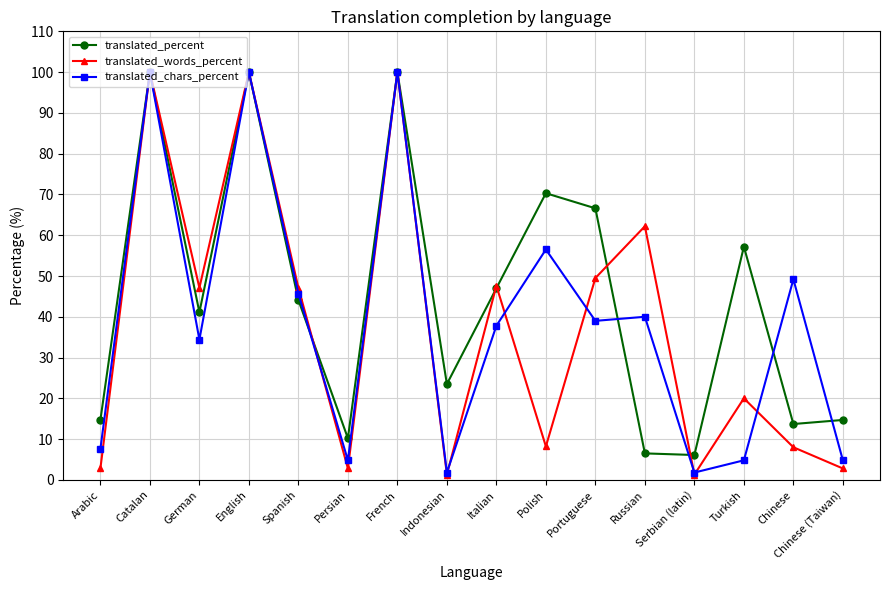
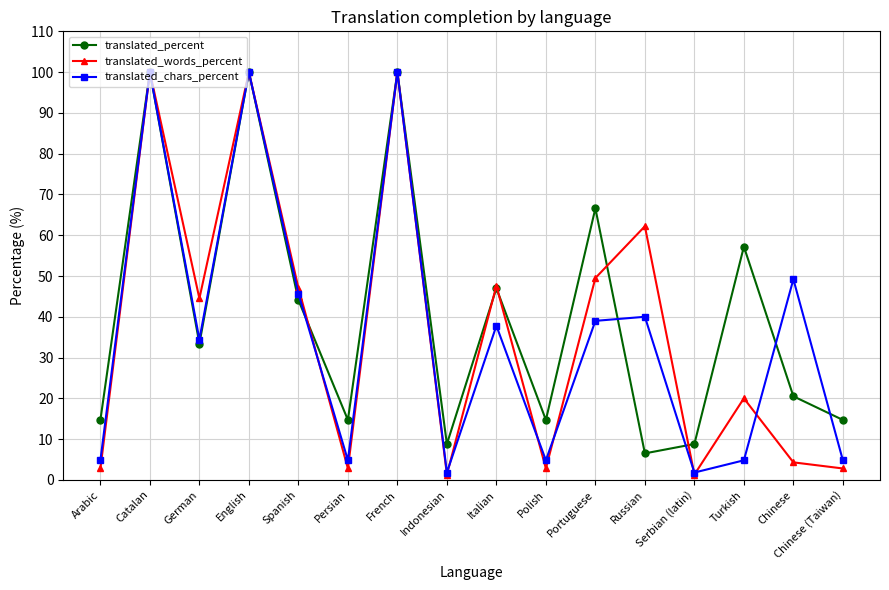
translated_chars_percent, Arabic: 8 -> 5
translated_percent, German: 41 -> 33
translated_words_percent, German: 47 -> 45
translated_percent, Persian: 10 -> 15
translated_percent, Indonesian: 24 -> 9
translated_percent, Polish: 70 -> 15
translated_words_percent, Polish: 8 -> 3
translated_chars_percent, Polish: 57 -> 5
translated_percent, Serbian (latin): 6 -> 9
translated_percent, Chinese: 14 -> 21
translated_words_percent, Chinese: 8 -> 4
